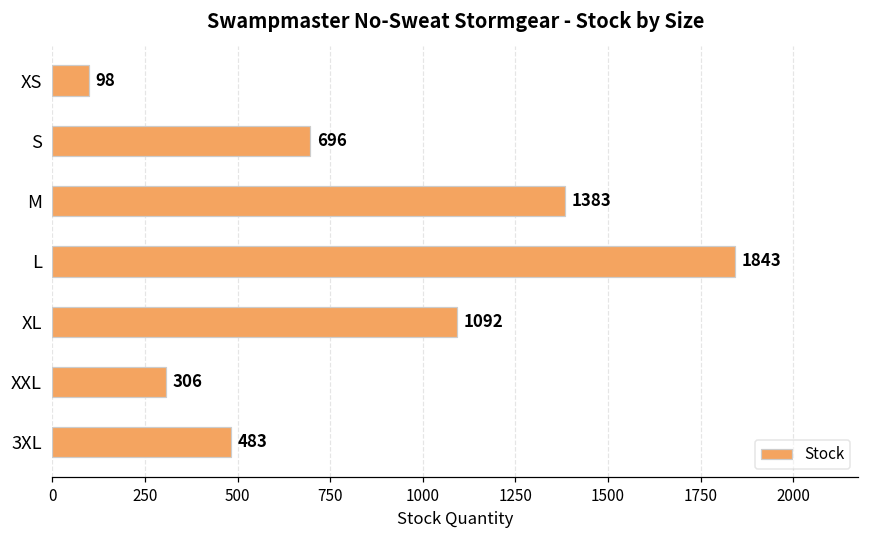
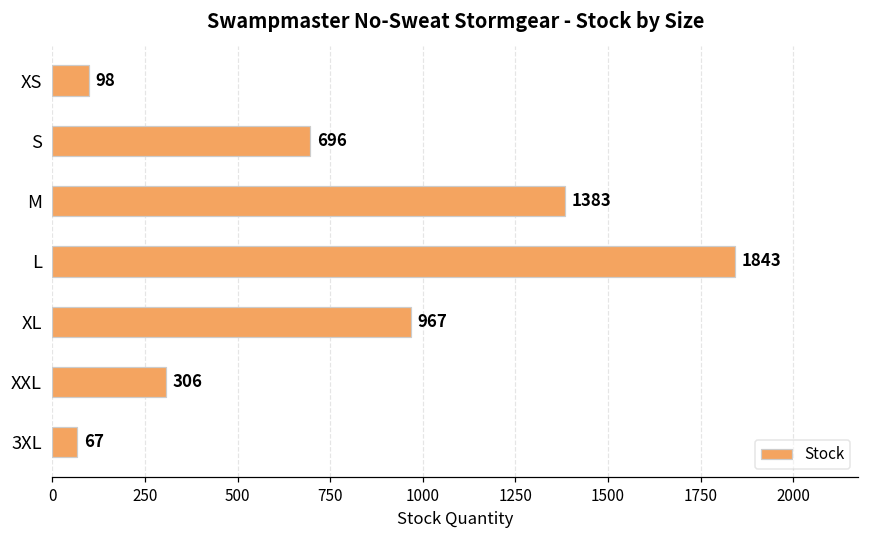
XL: 1092 -> 967
3XL: 483 -> 67
